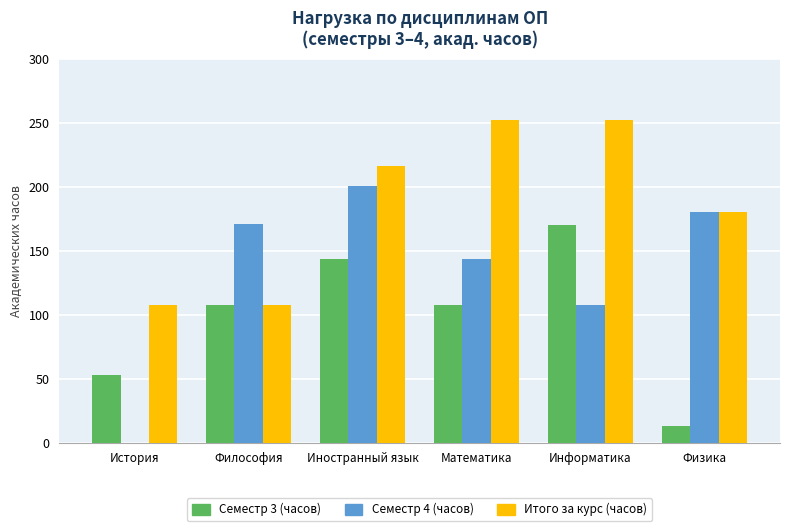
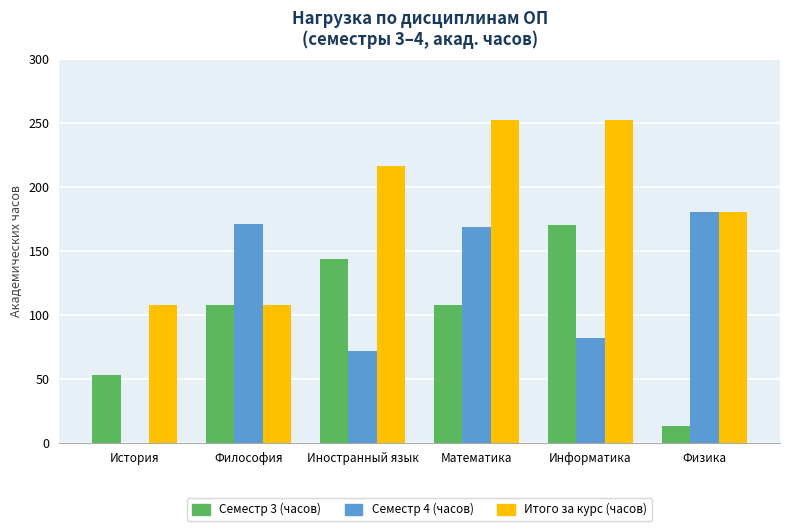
Семестр 4 (часов), Иностранный язык: 201 -> 72
Семестр 4 (часов), Математика: 144 -> 169
Семестр 4 (часов), Информатика: 108 -> 82
